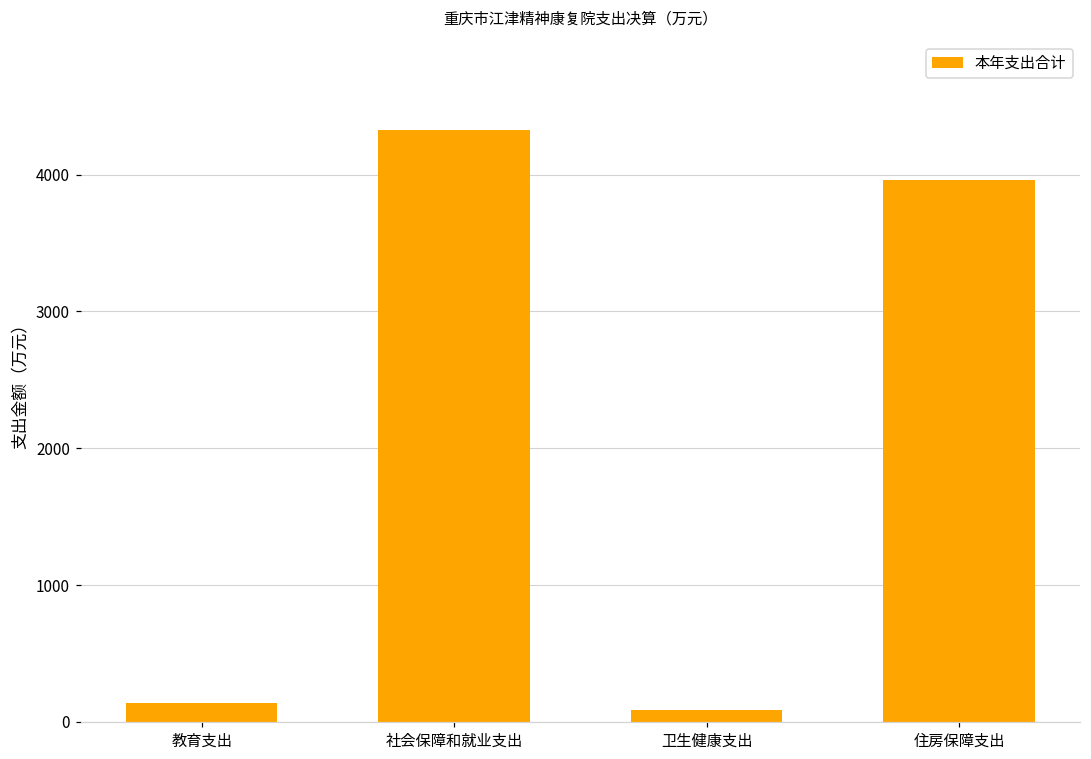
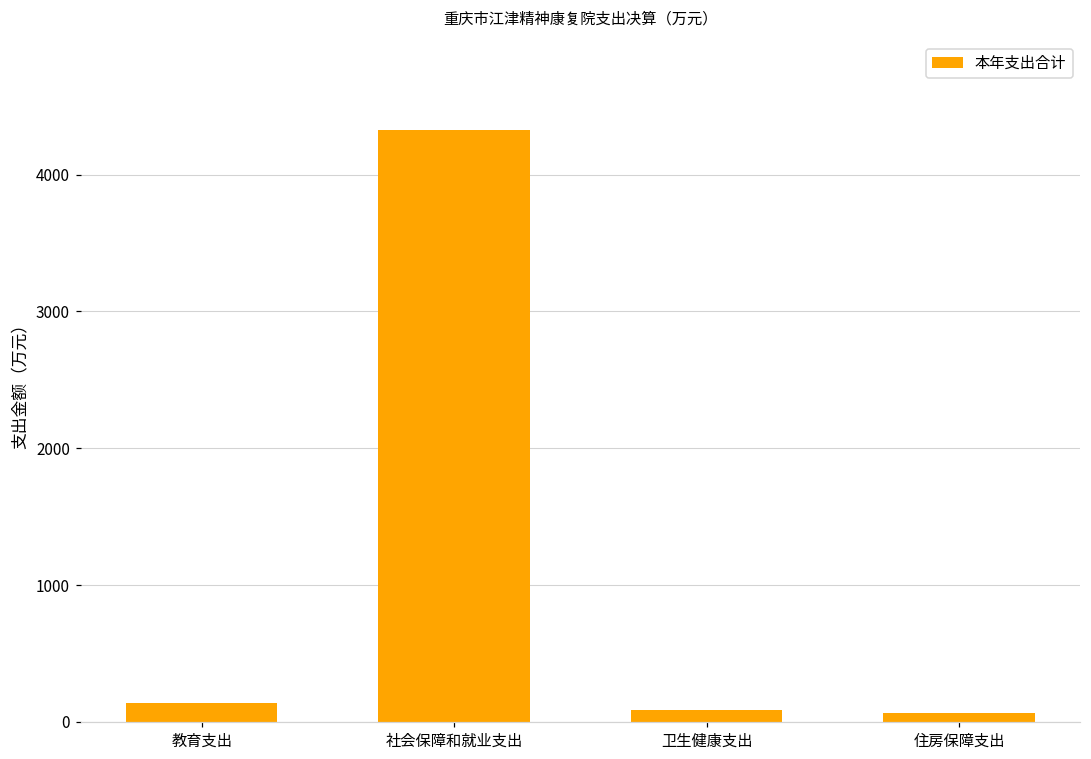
住房保障支出: 3960 -> 70
